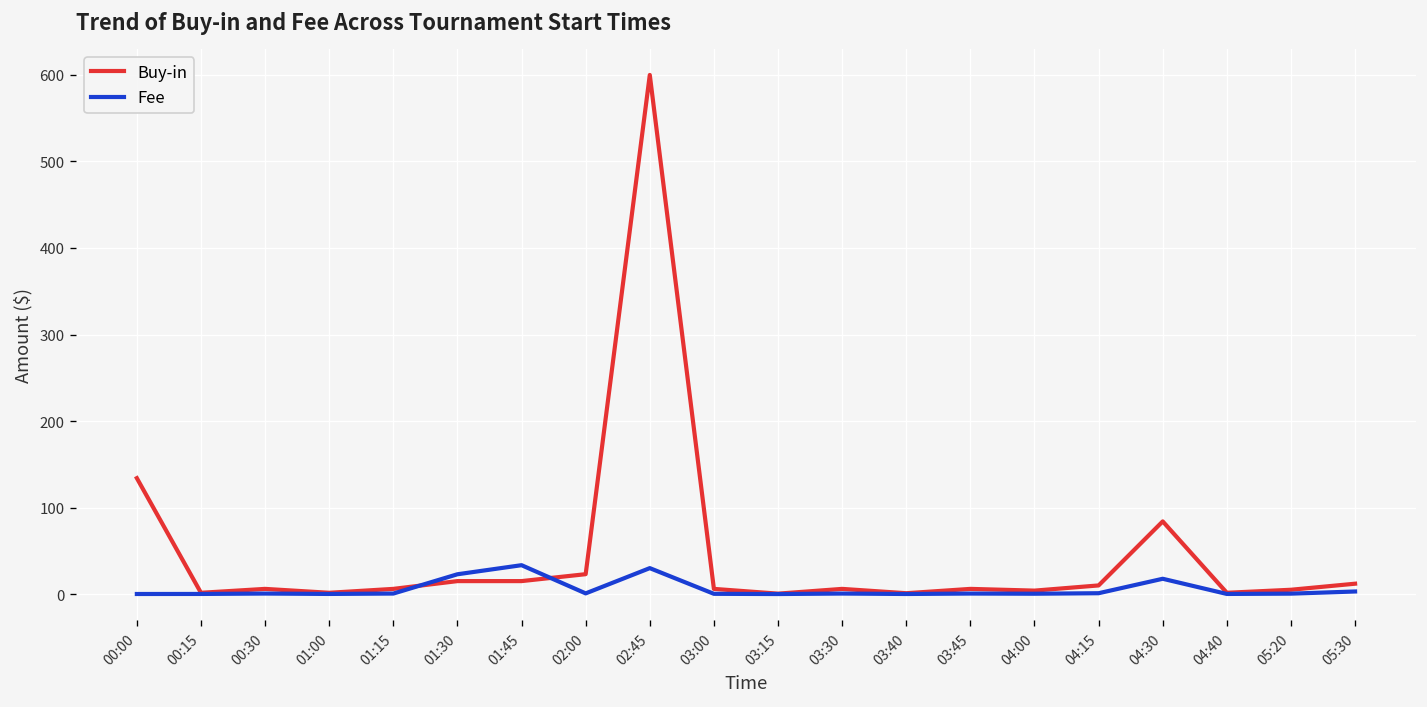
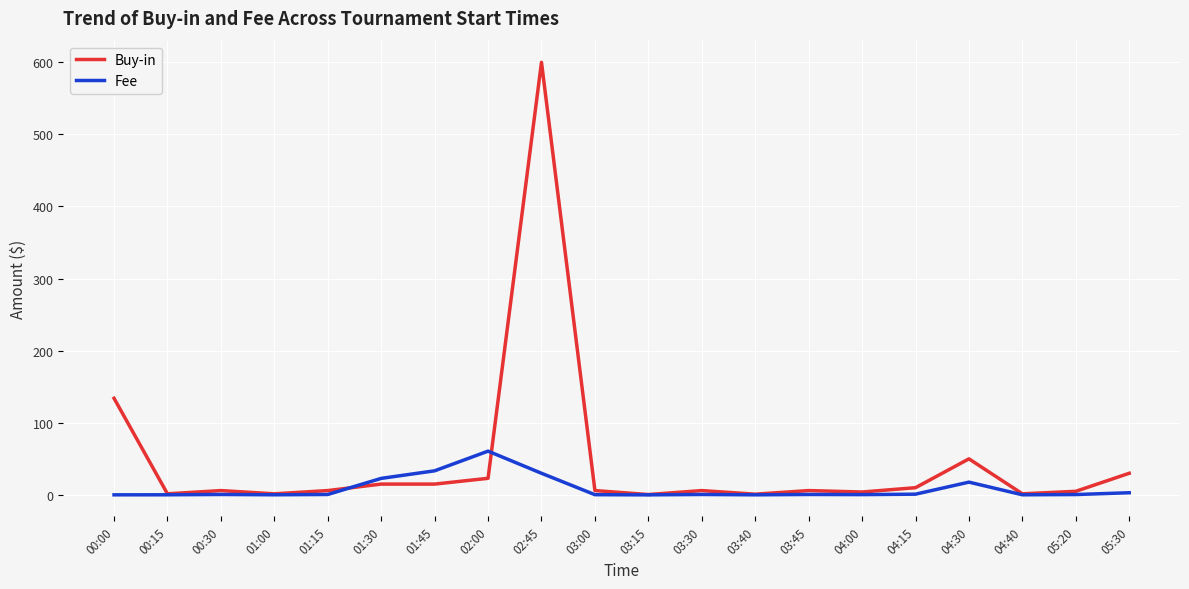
Fee, 02:00: 0 -> 60
Buy-in, 04:30: 80 -> 50
Buy-in, 05:30: 10 -> 30
